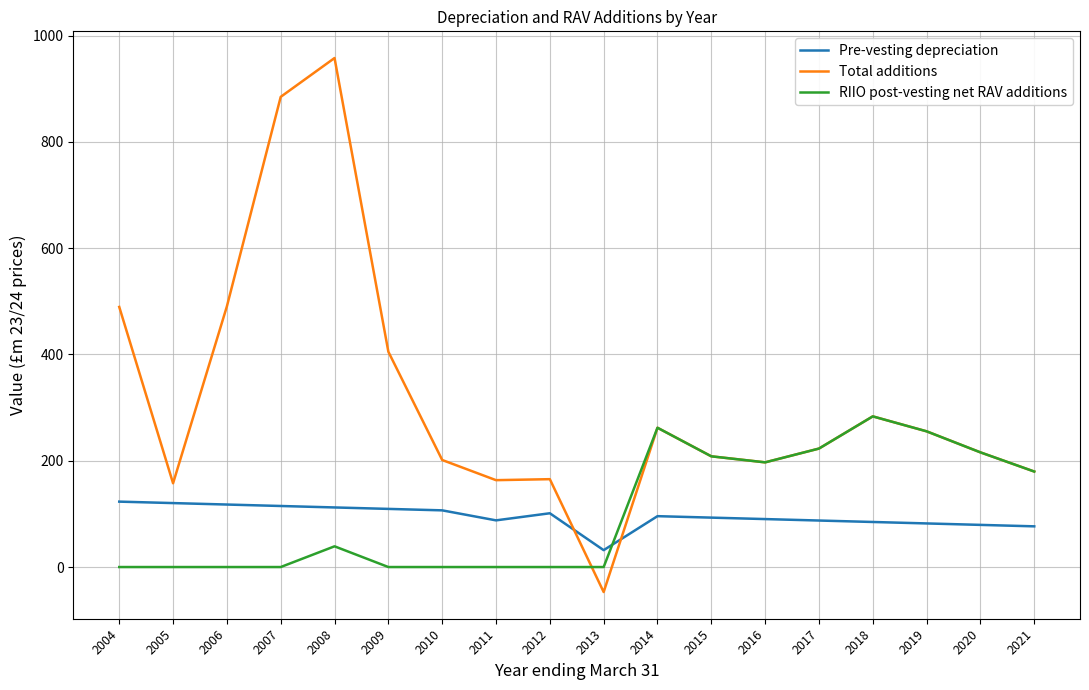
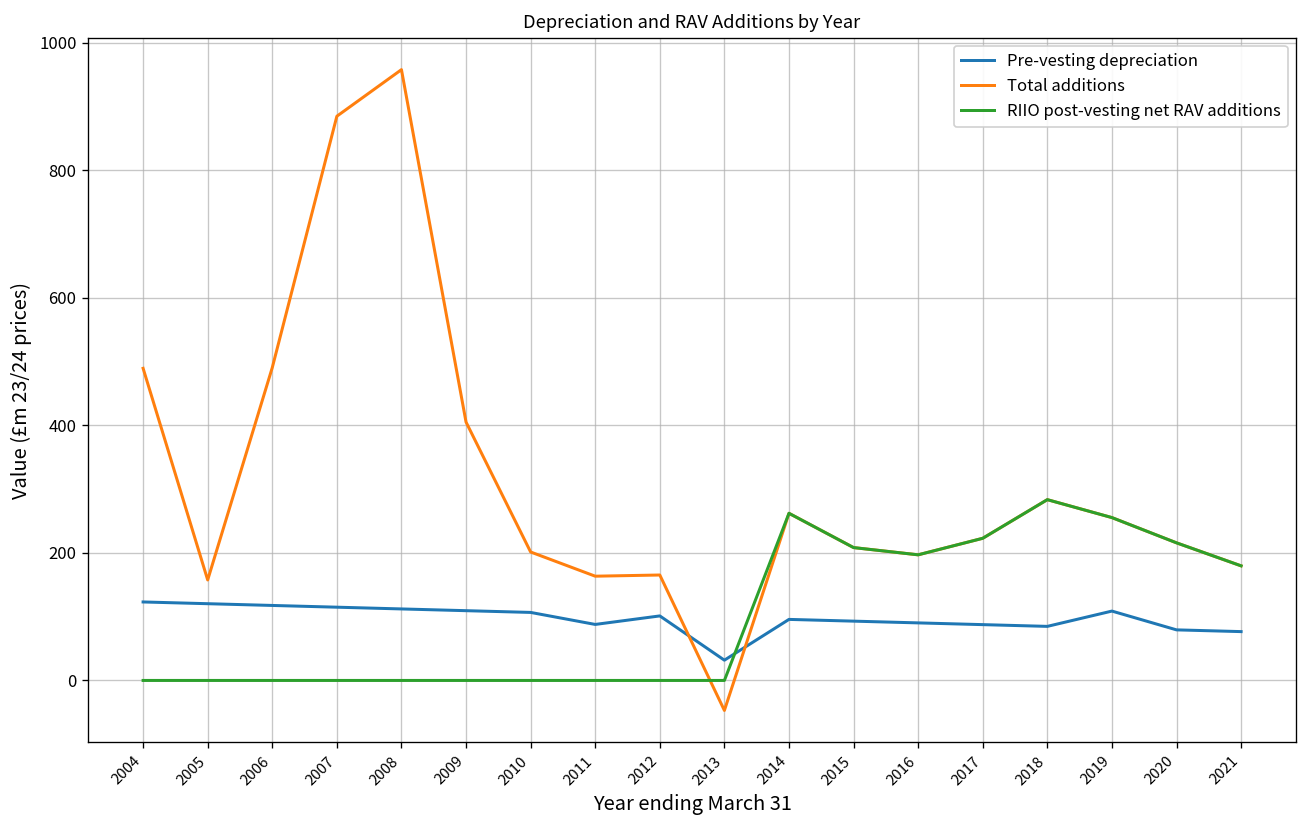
RIIO post-vesting net RAV additions, 2008: 40 -> 0
Pre-vesting depreciation, 2019: 80 -> 110
